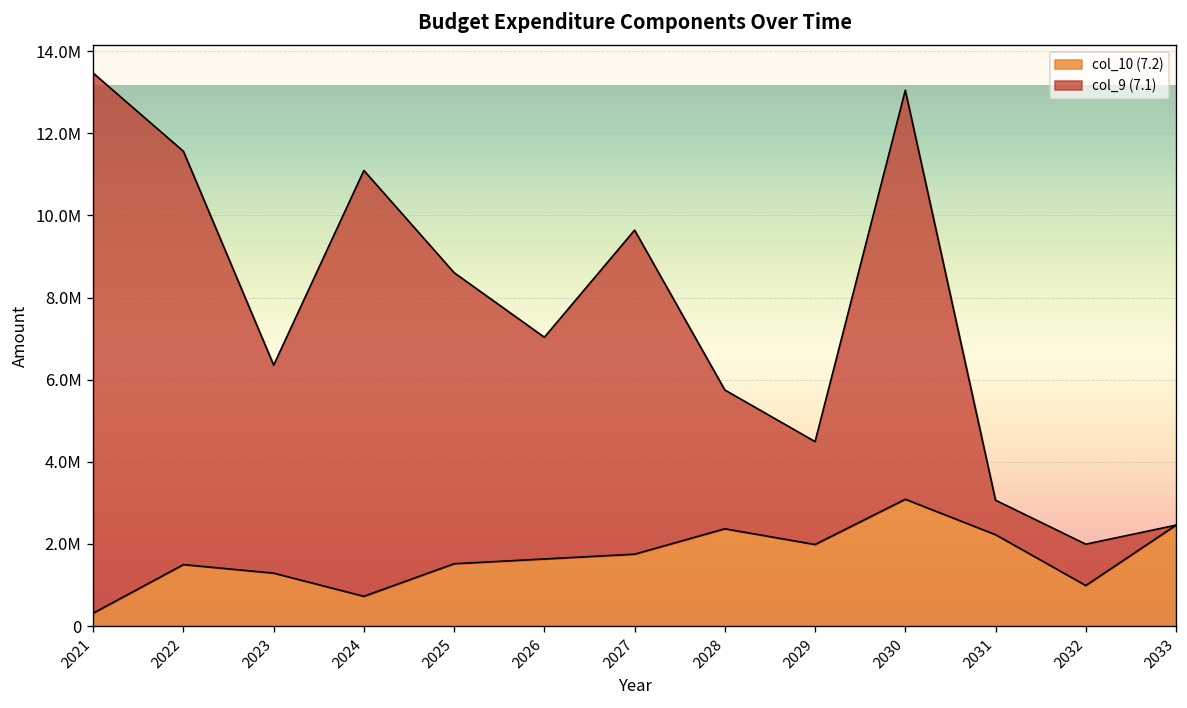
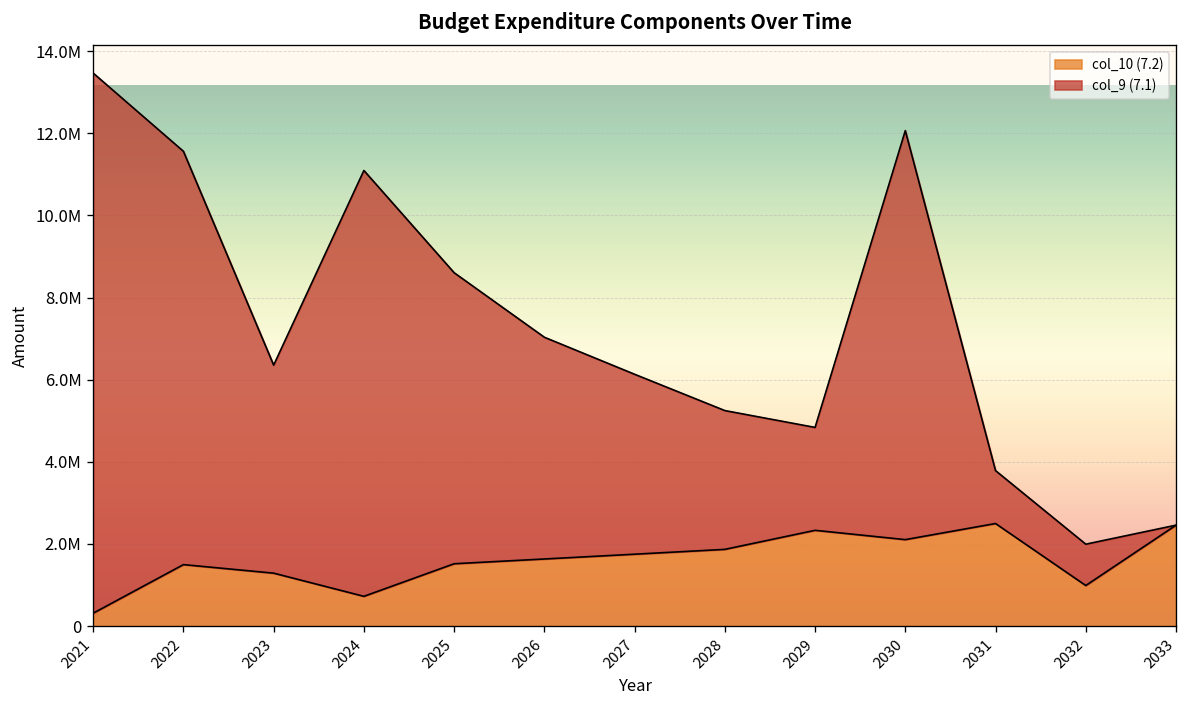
col_9 (7.1), 2027: 7900000 -> 4400000
col_10 (7.2), 2028: 2400000 -> 1900000
col_10 (7.2), 2029: 2000000 -> 2300000
col_10 (7.2), 2030: 3100000 -> 2100000
col_10 (7.2), 2031: 2200000 -> 2500000
col_9 (7.1), 2031: 800000 -> 1300000
